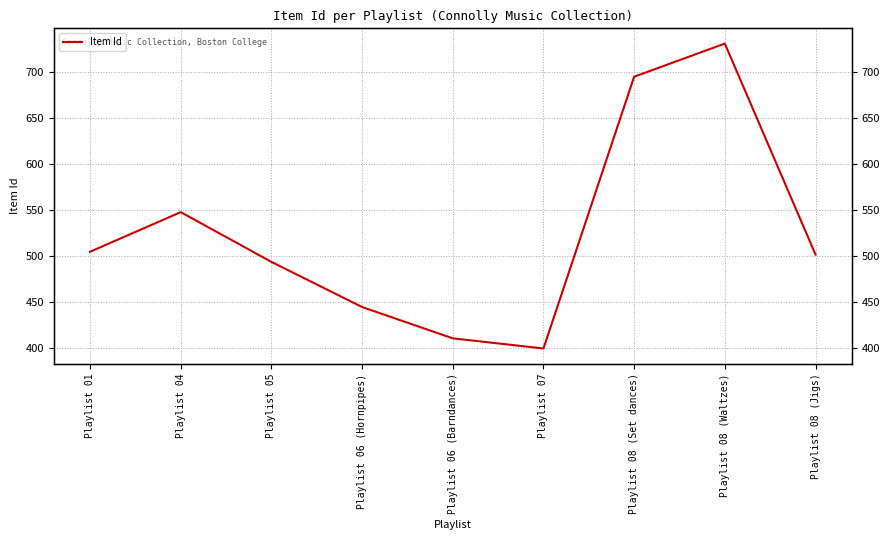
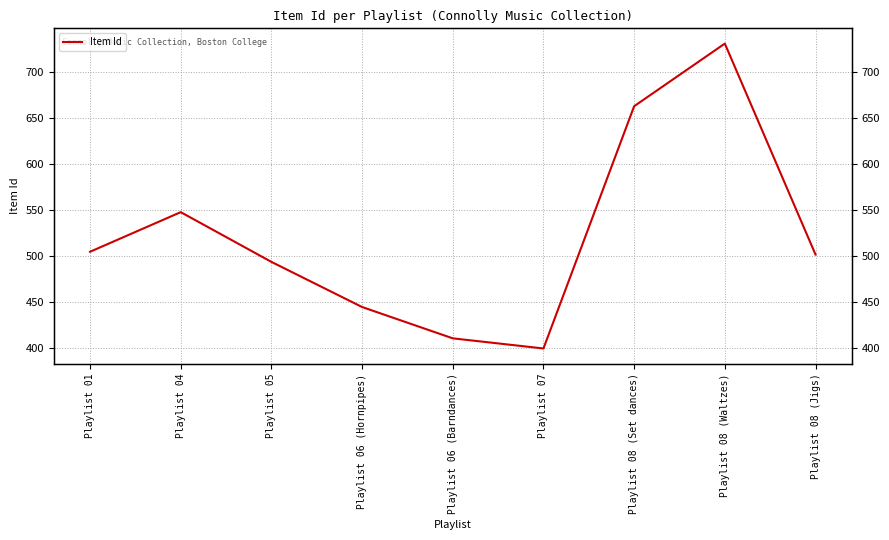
Playlist 08 (Set dances): 700 -> 660
